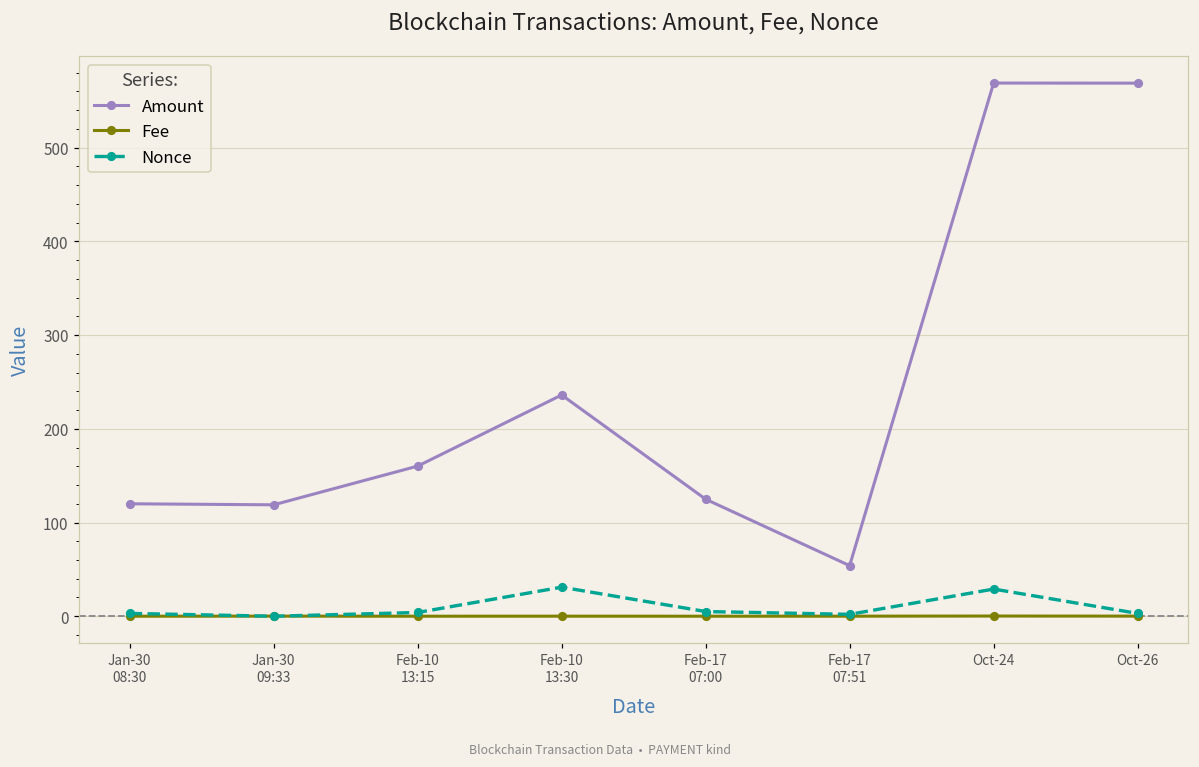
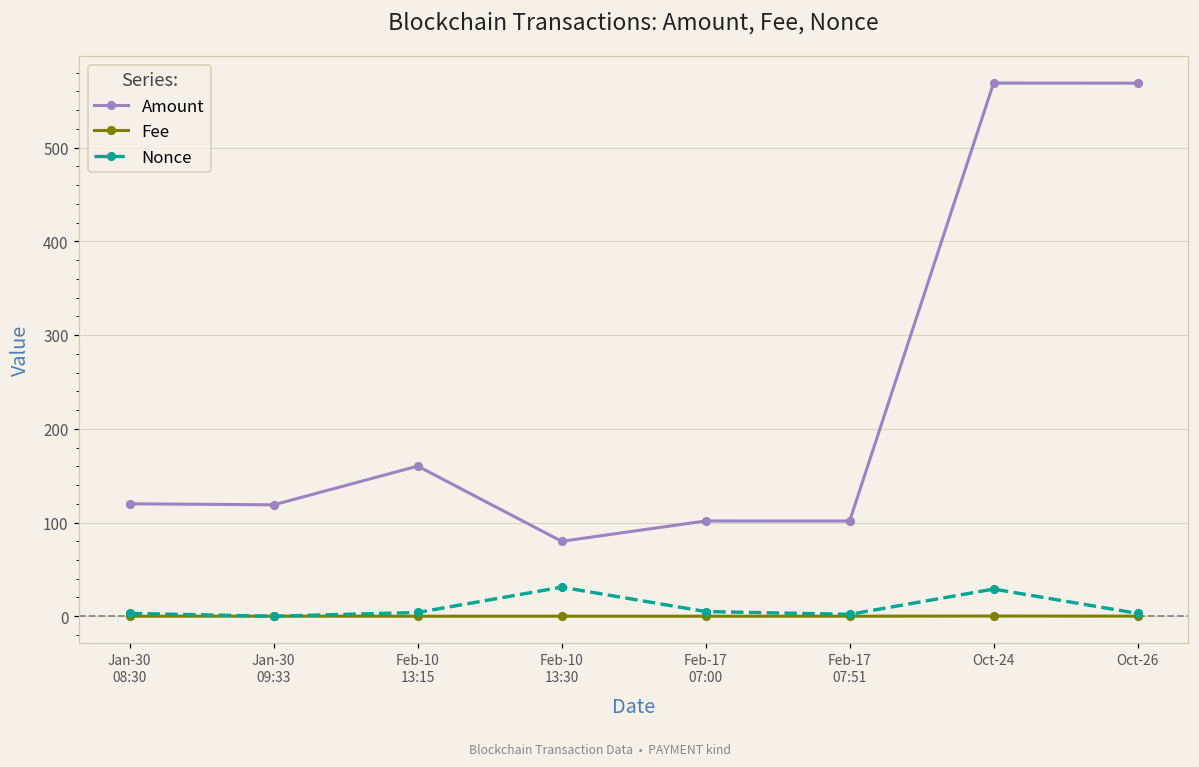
Amount, Feb-10 13:30: 240 -> 80
Amount, Feb-17 07:00: 120 -> 100
Amount, Feb-17 07:51: 50 -> 100
